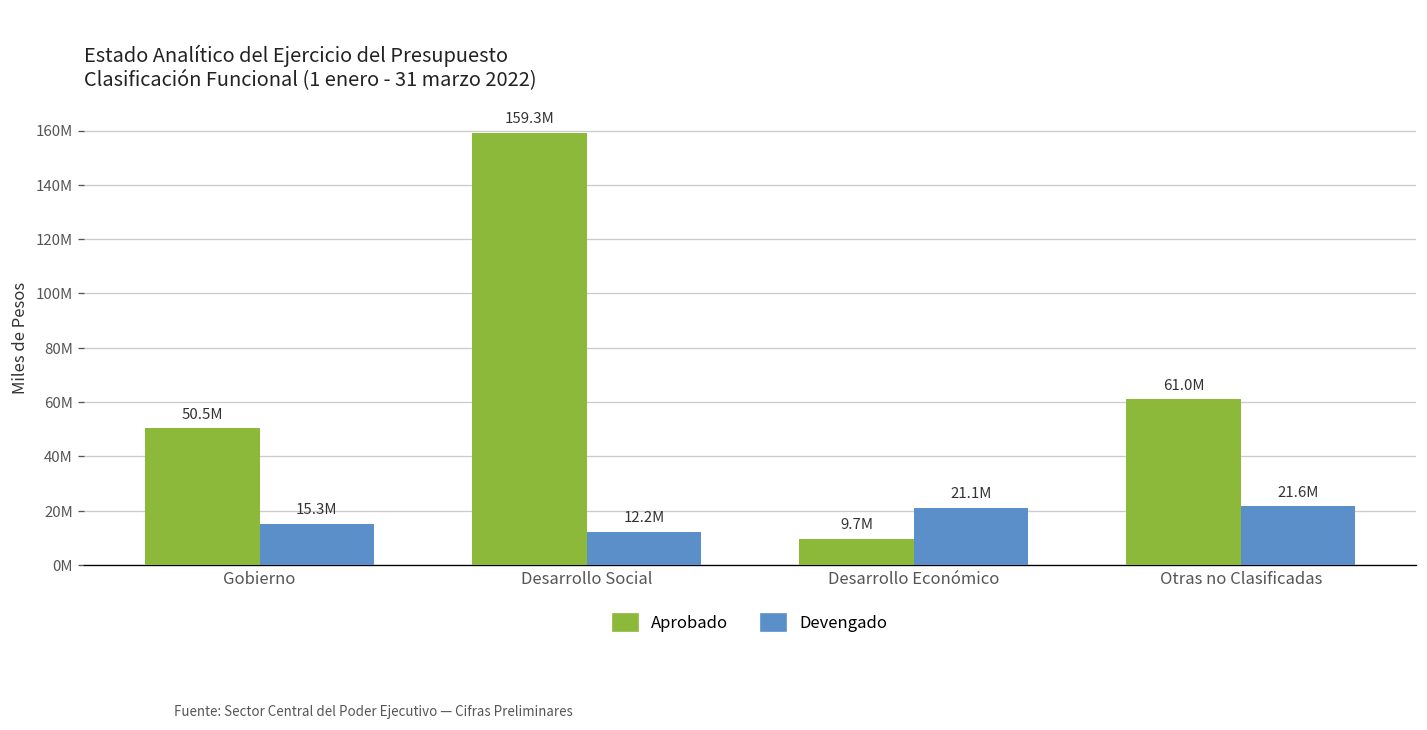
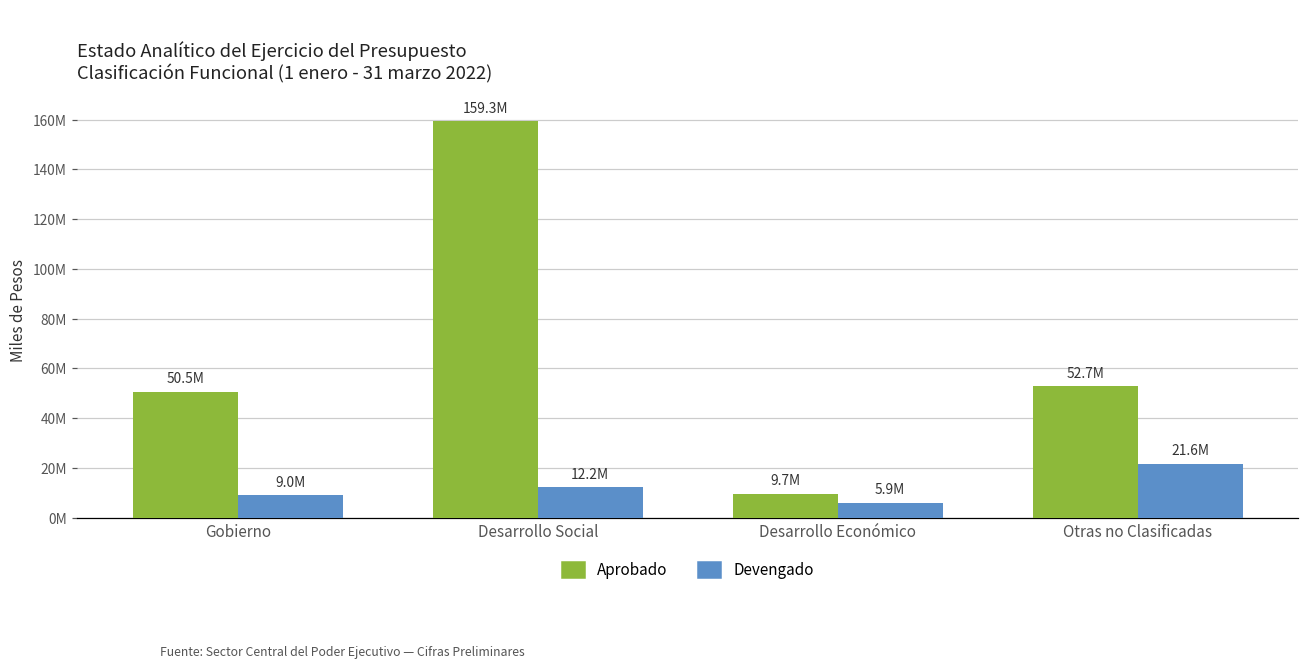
Devengado, Gobierno: 15.3M -> 9.0M
Devengado, Desarrollo Económico: 21.1M -> 5.9M
Aprobado, Otras no Clasificadas: 61.0M -> 52.7M
